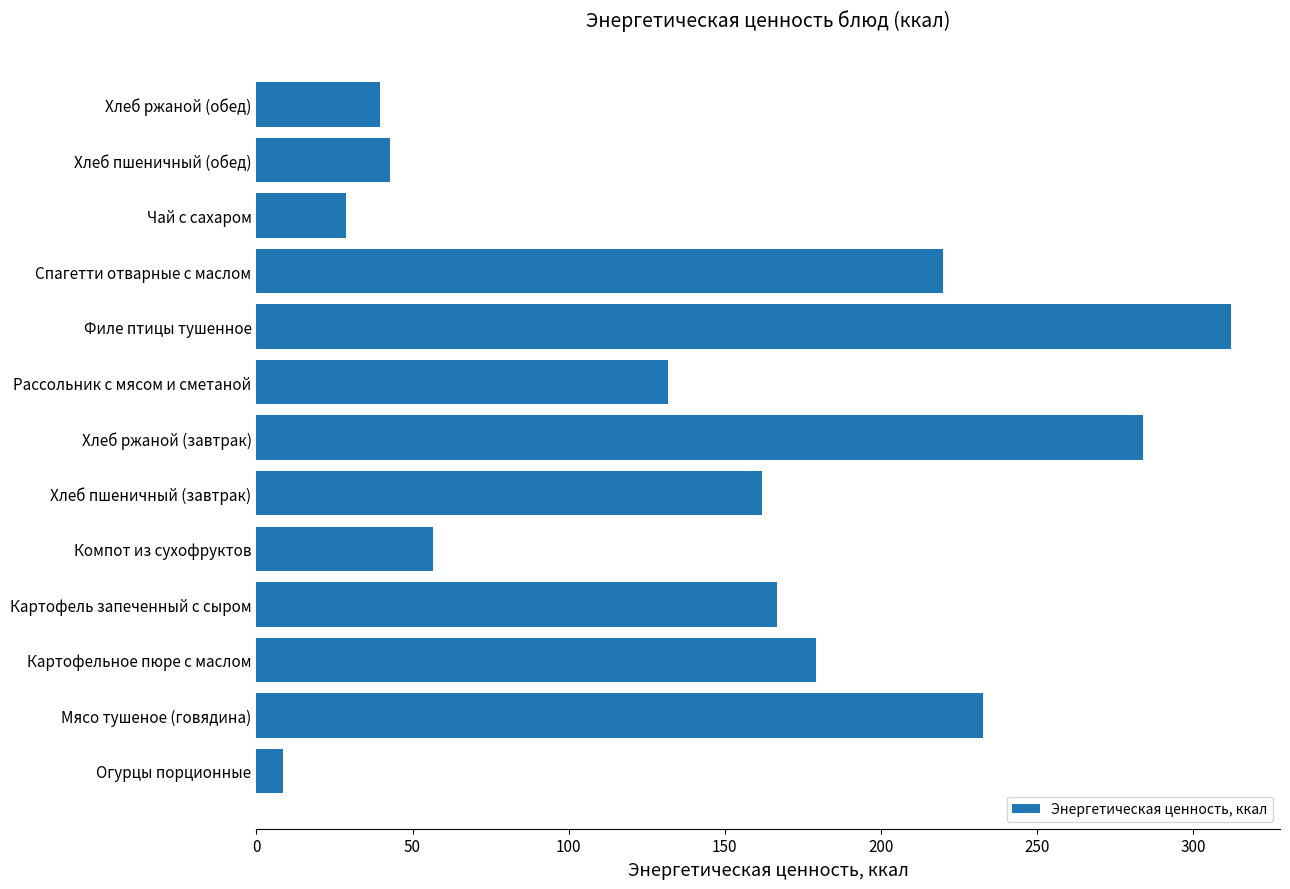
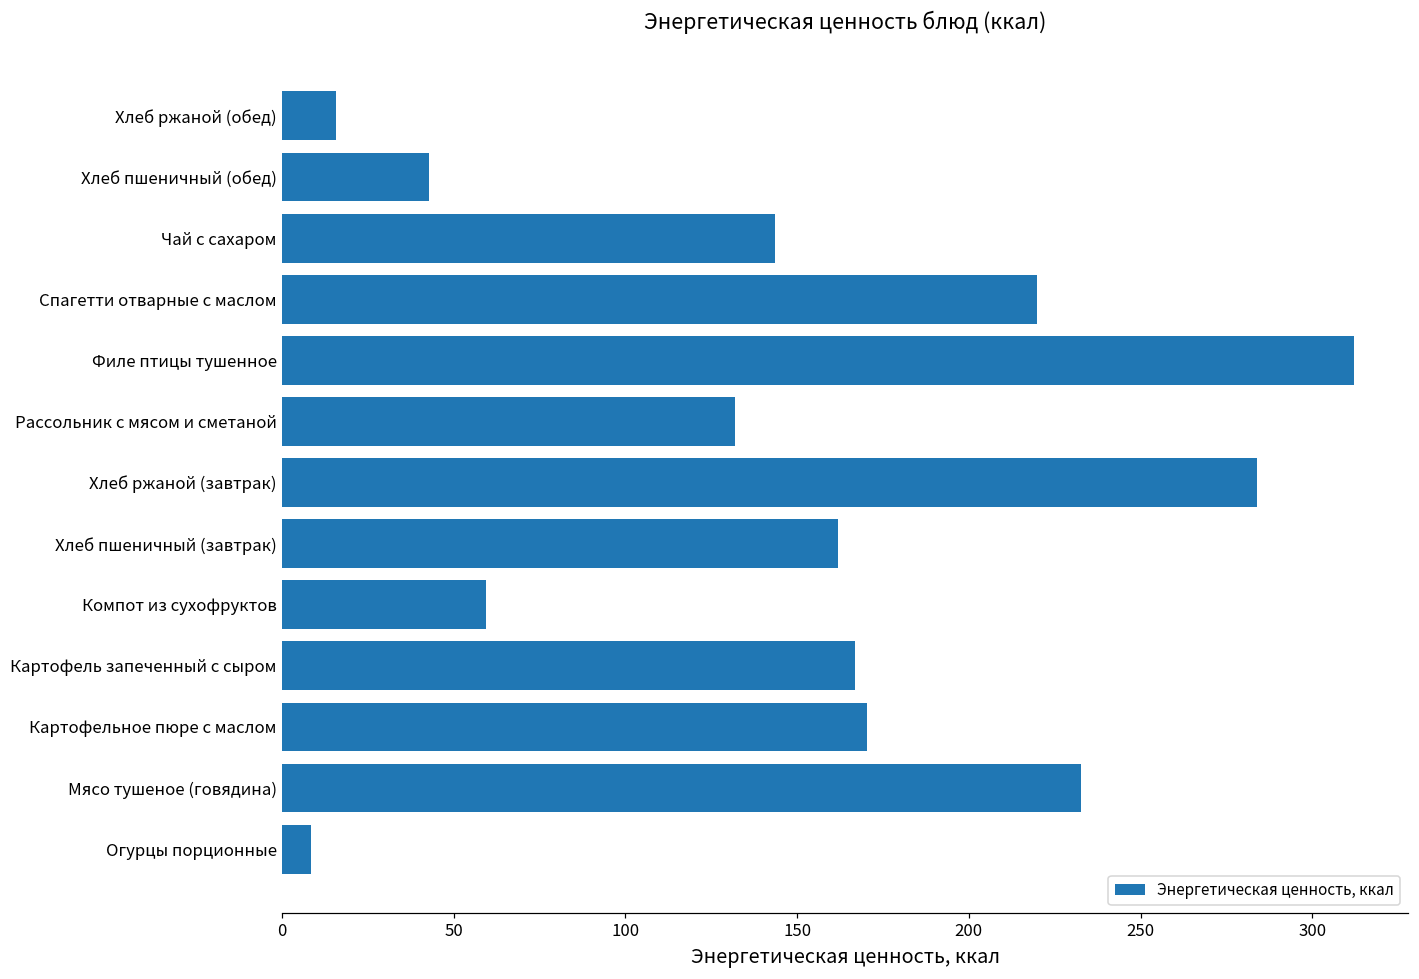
Хлеб ржаной (обед): 40 -> 16
Чай с сахаром: 29 -> 144
Компот из сухофруктов: 57 -> 59
Картофельное пюре с маслом: 179 -> 170
